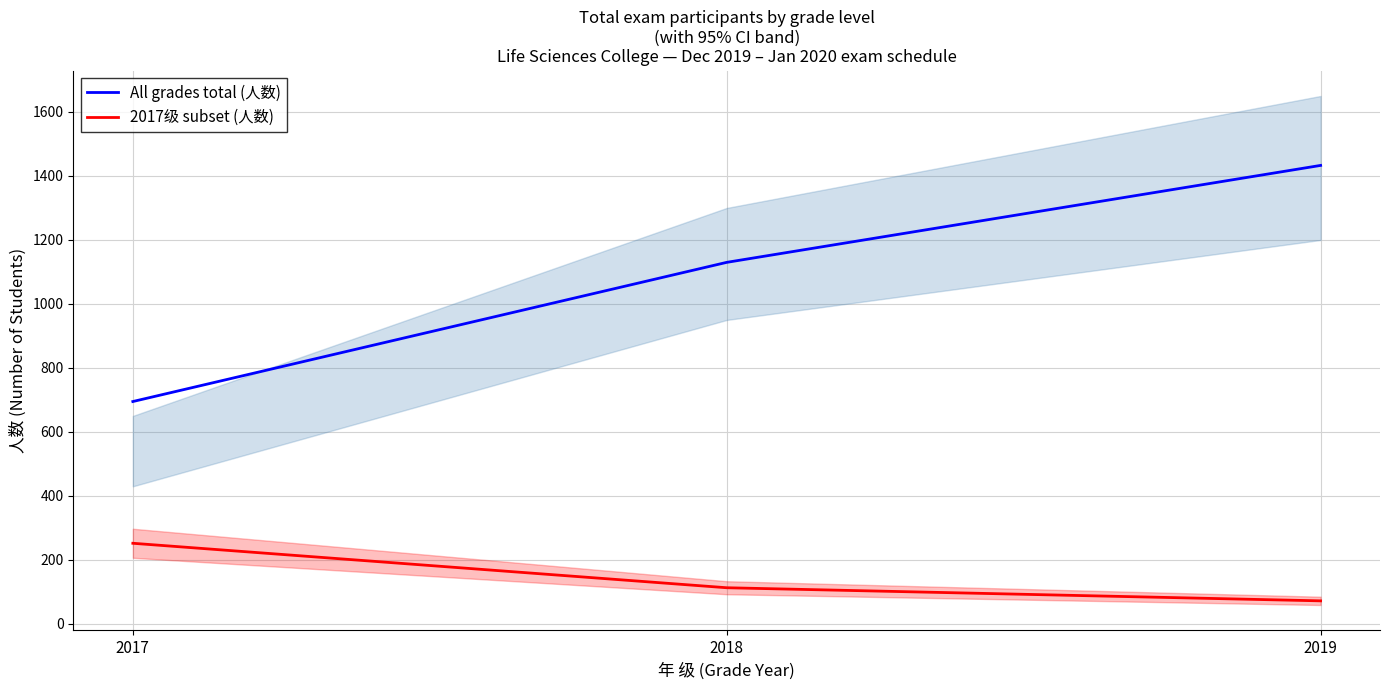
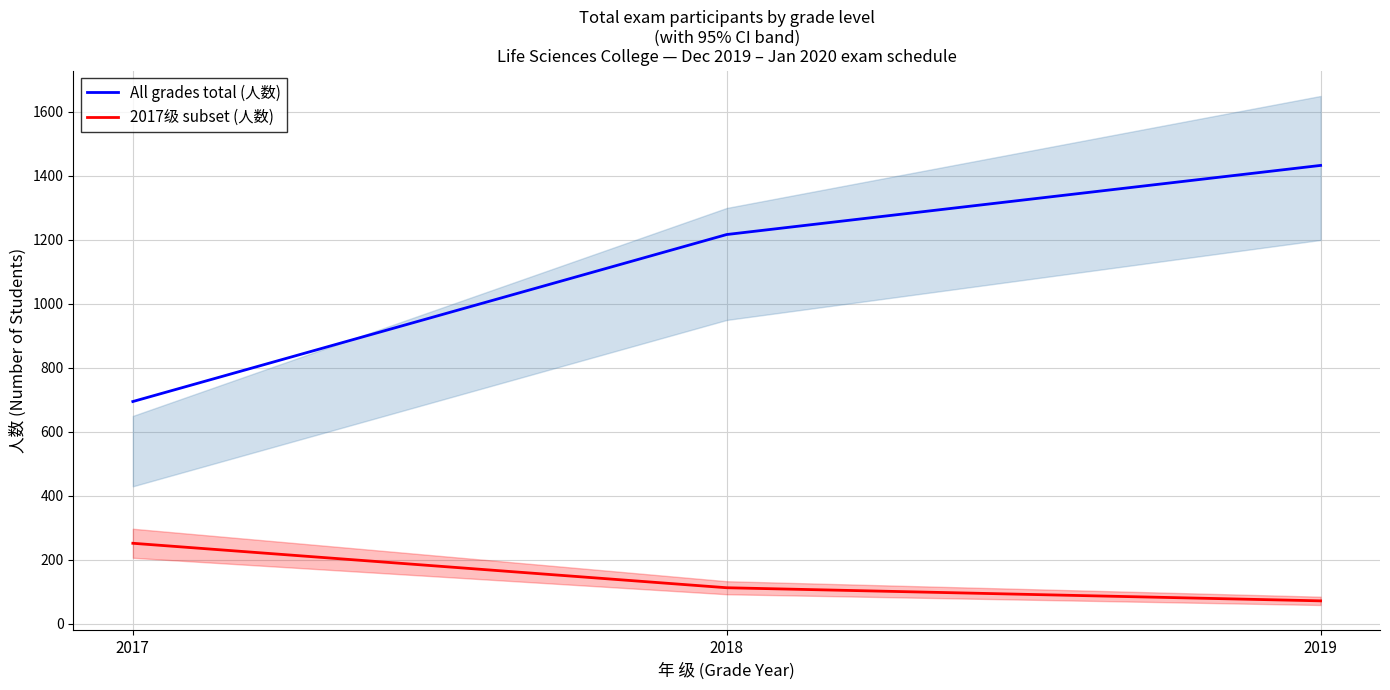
All grades total (人数), 2018: 1130 -> 1220
